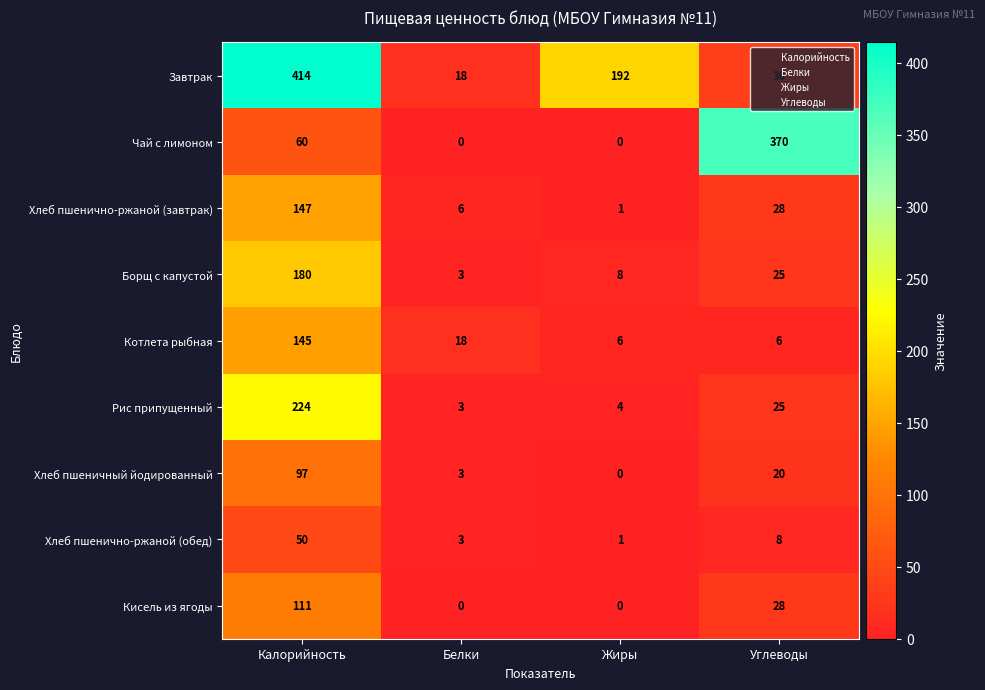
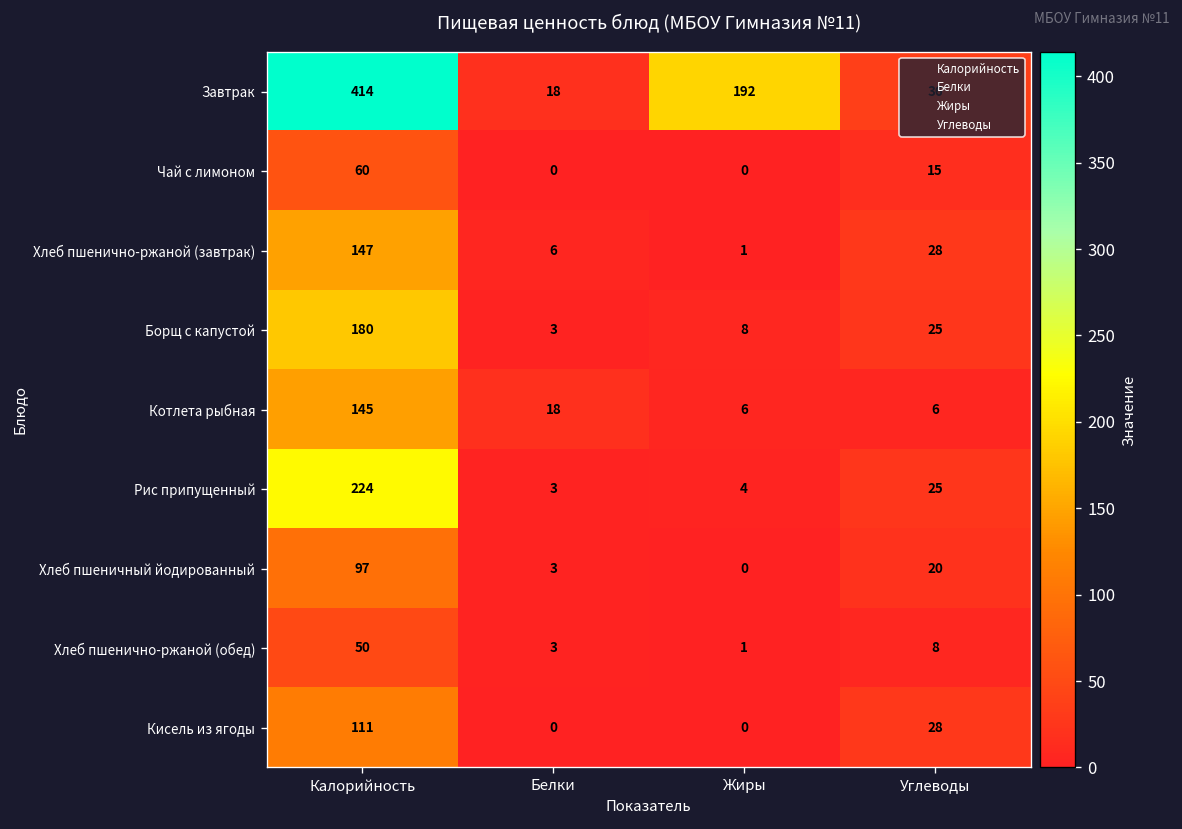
Чай с лимоном, Углеводы: 370 -> 15
